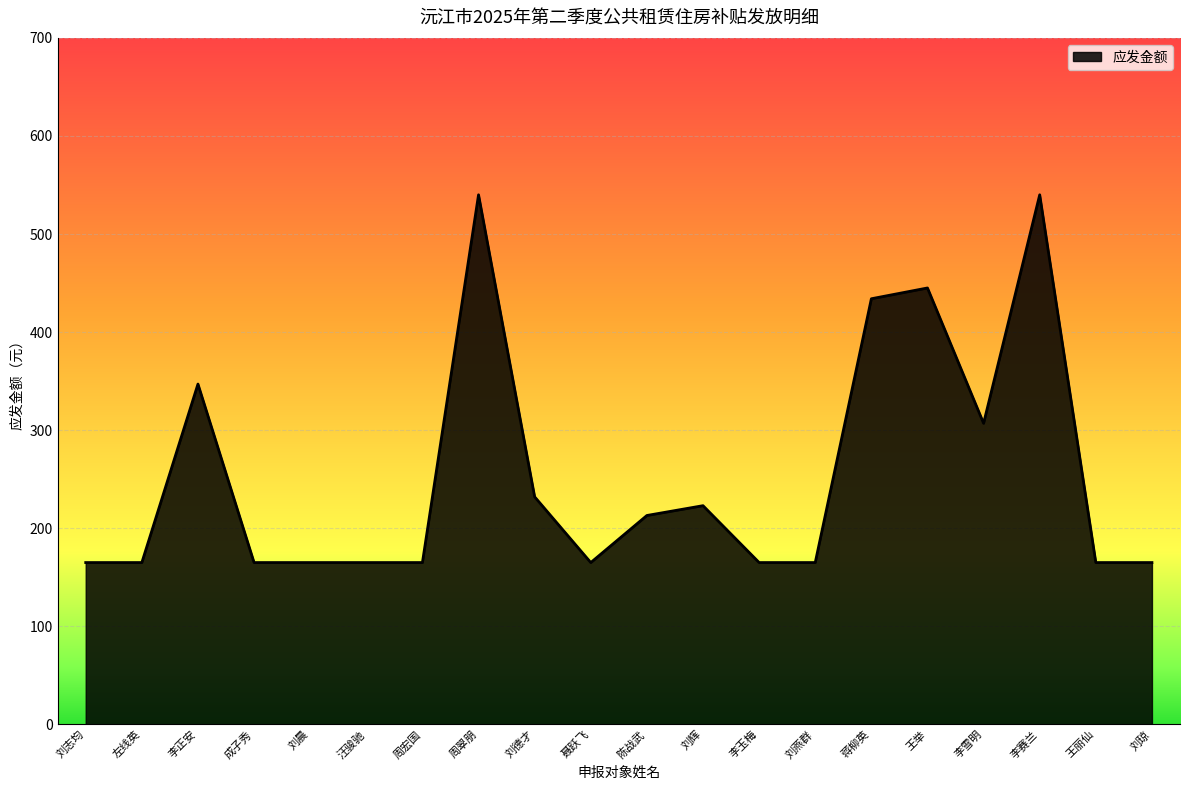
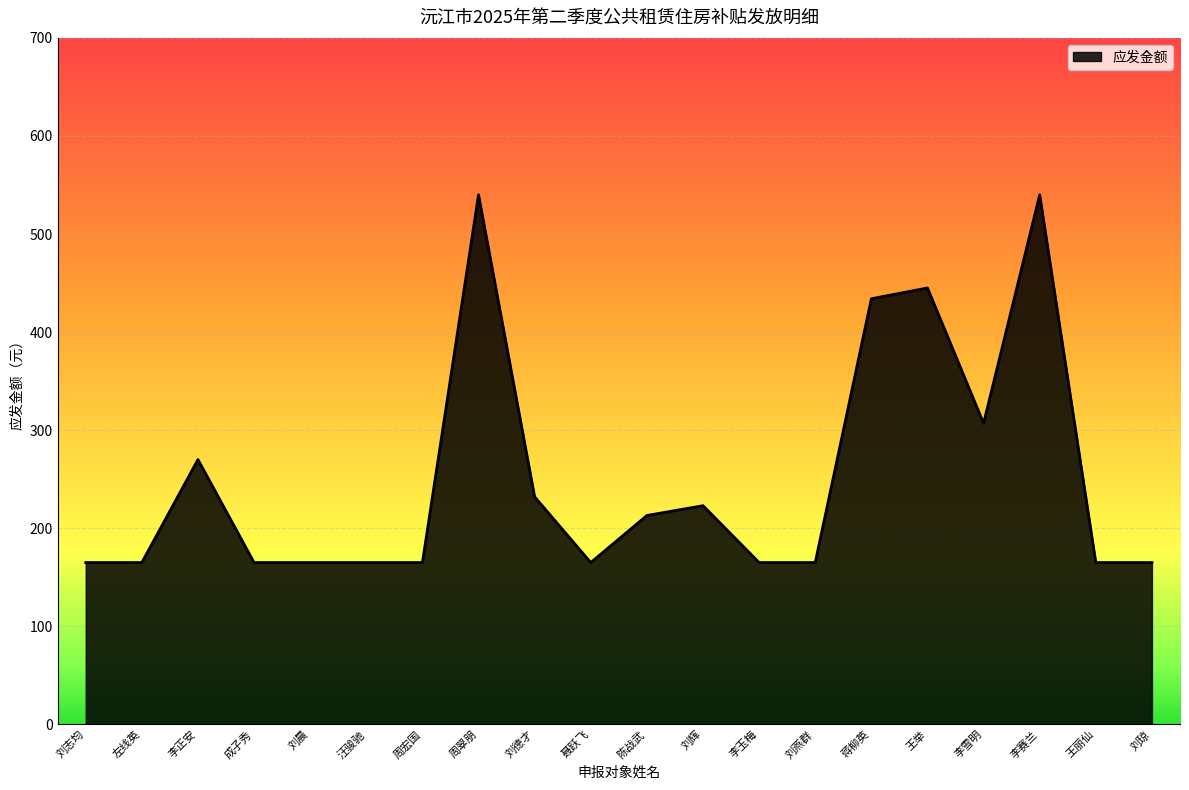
李正安: 350 -> 270
